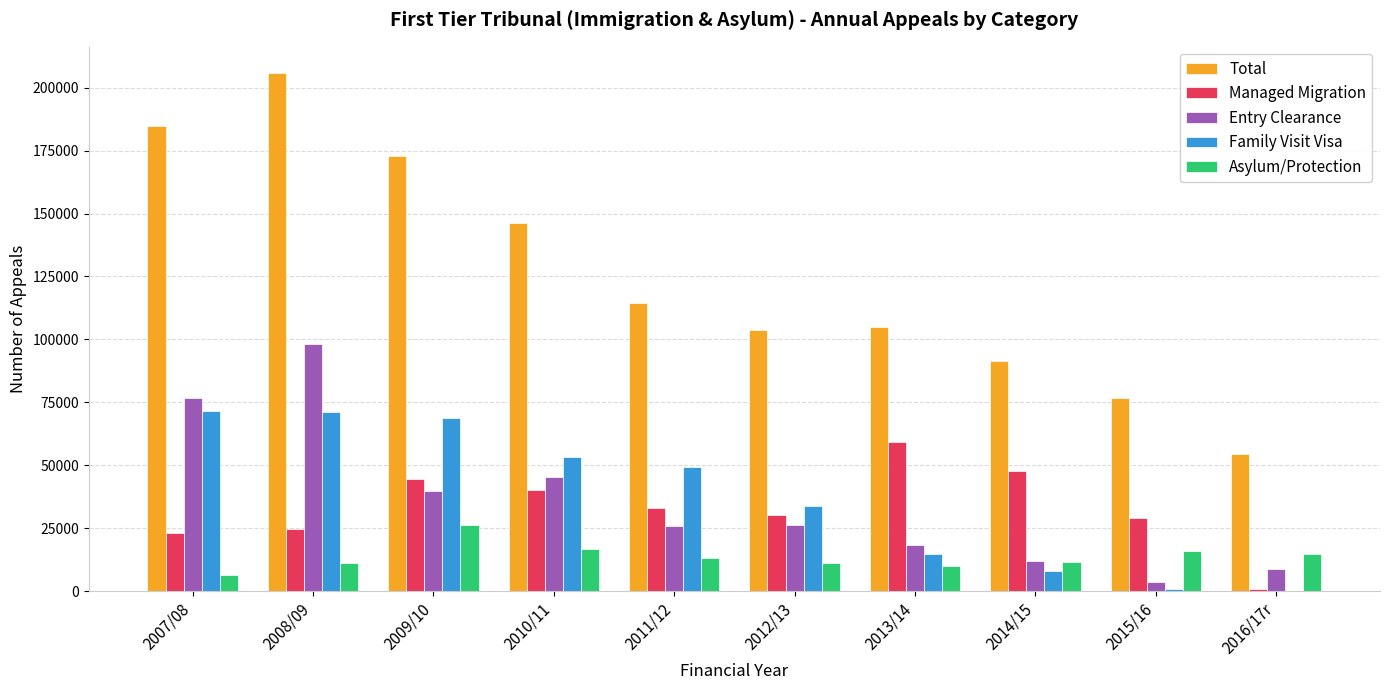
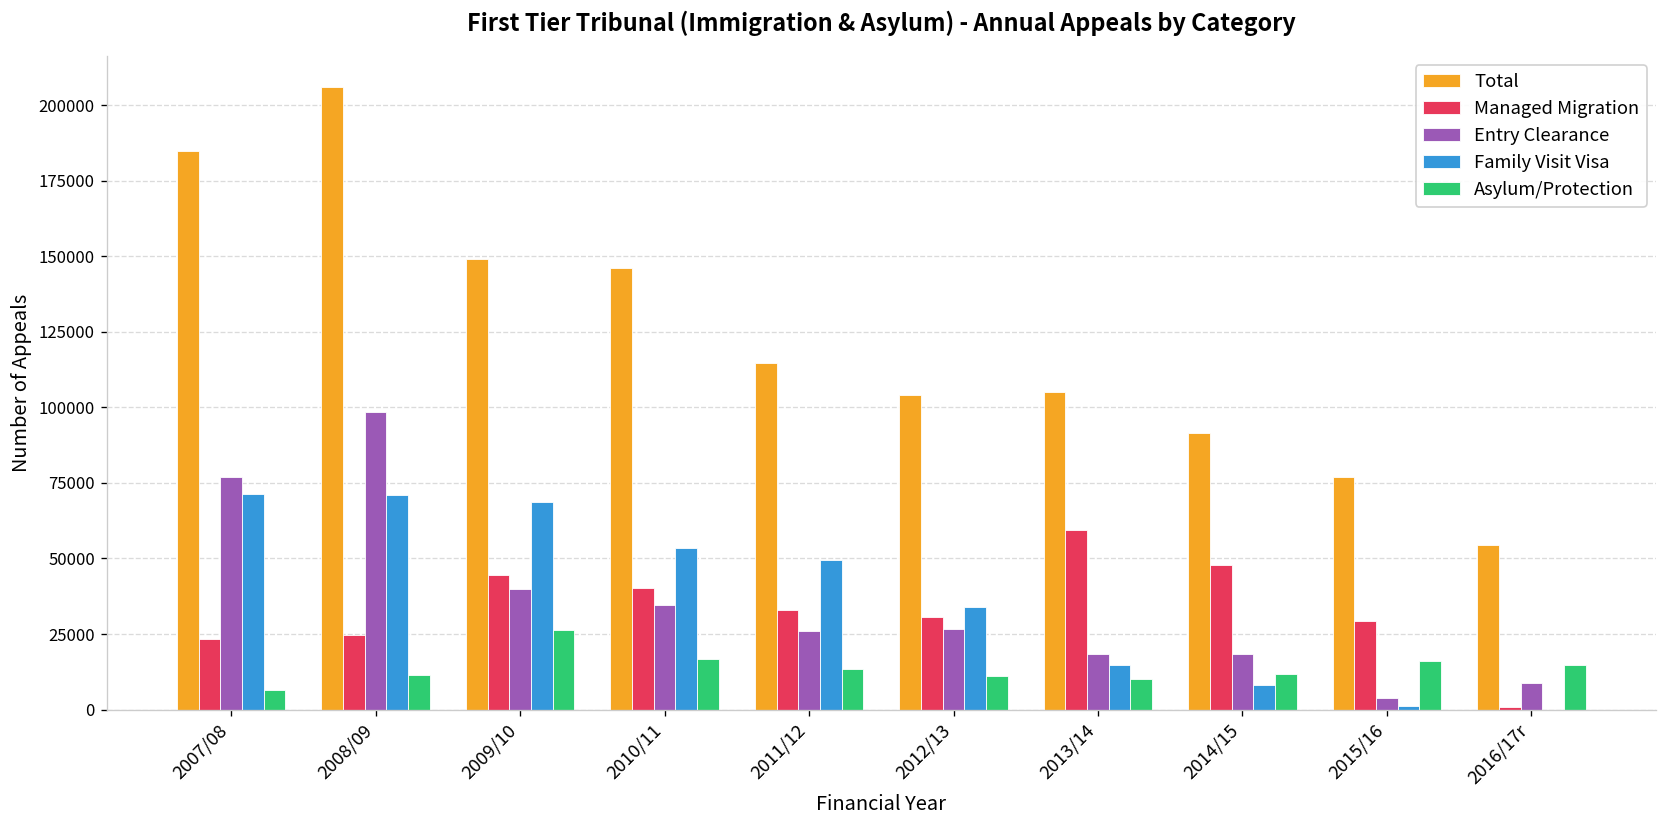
Total, 2009/10: 173000 -> 149000
Entry Clearance, 2010/11: 45000 -> 35000
Entry Clearance, 2014/15: 12000 -> 18000
